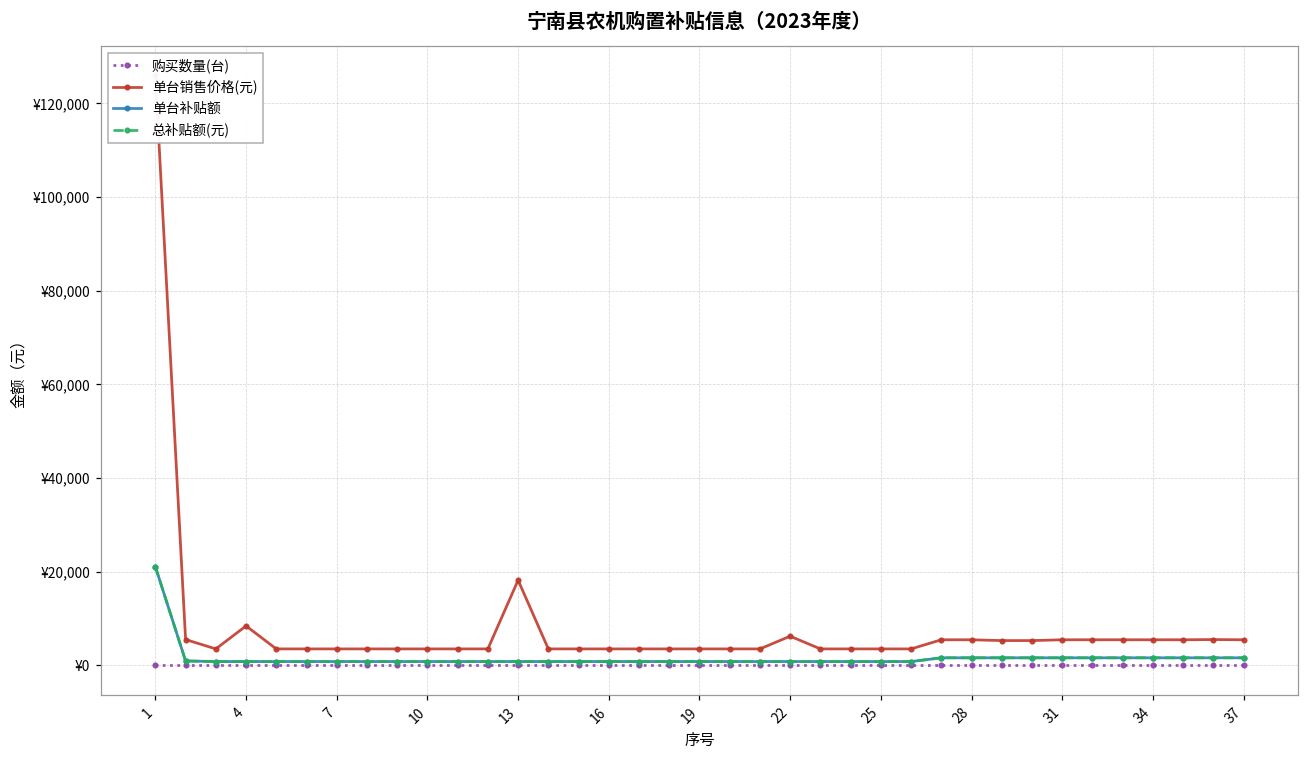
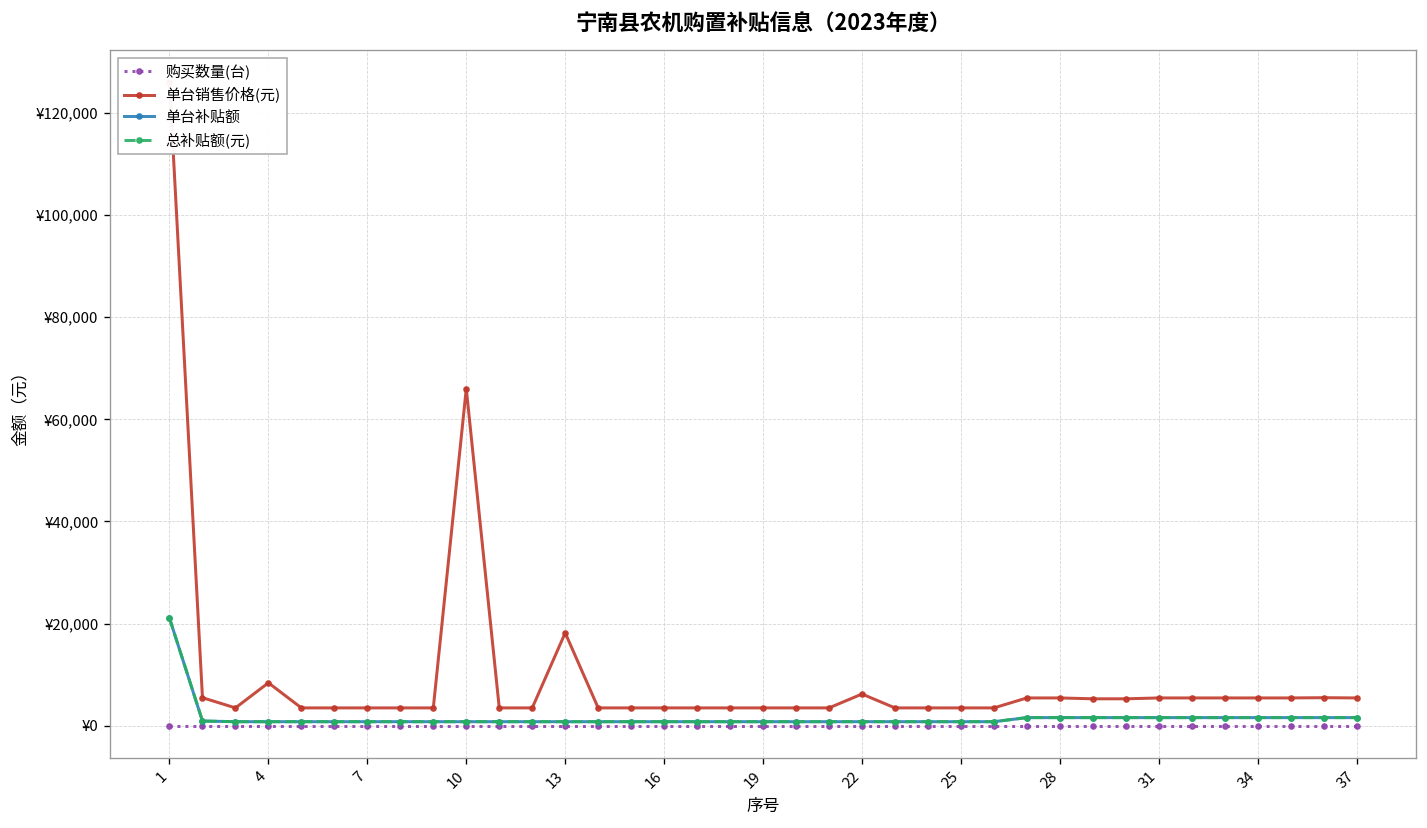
单台销售价格(元), 10: ¥4,000 -> ¥66,000
